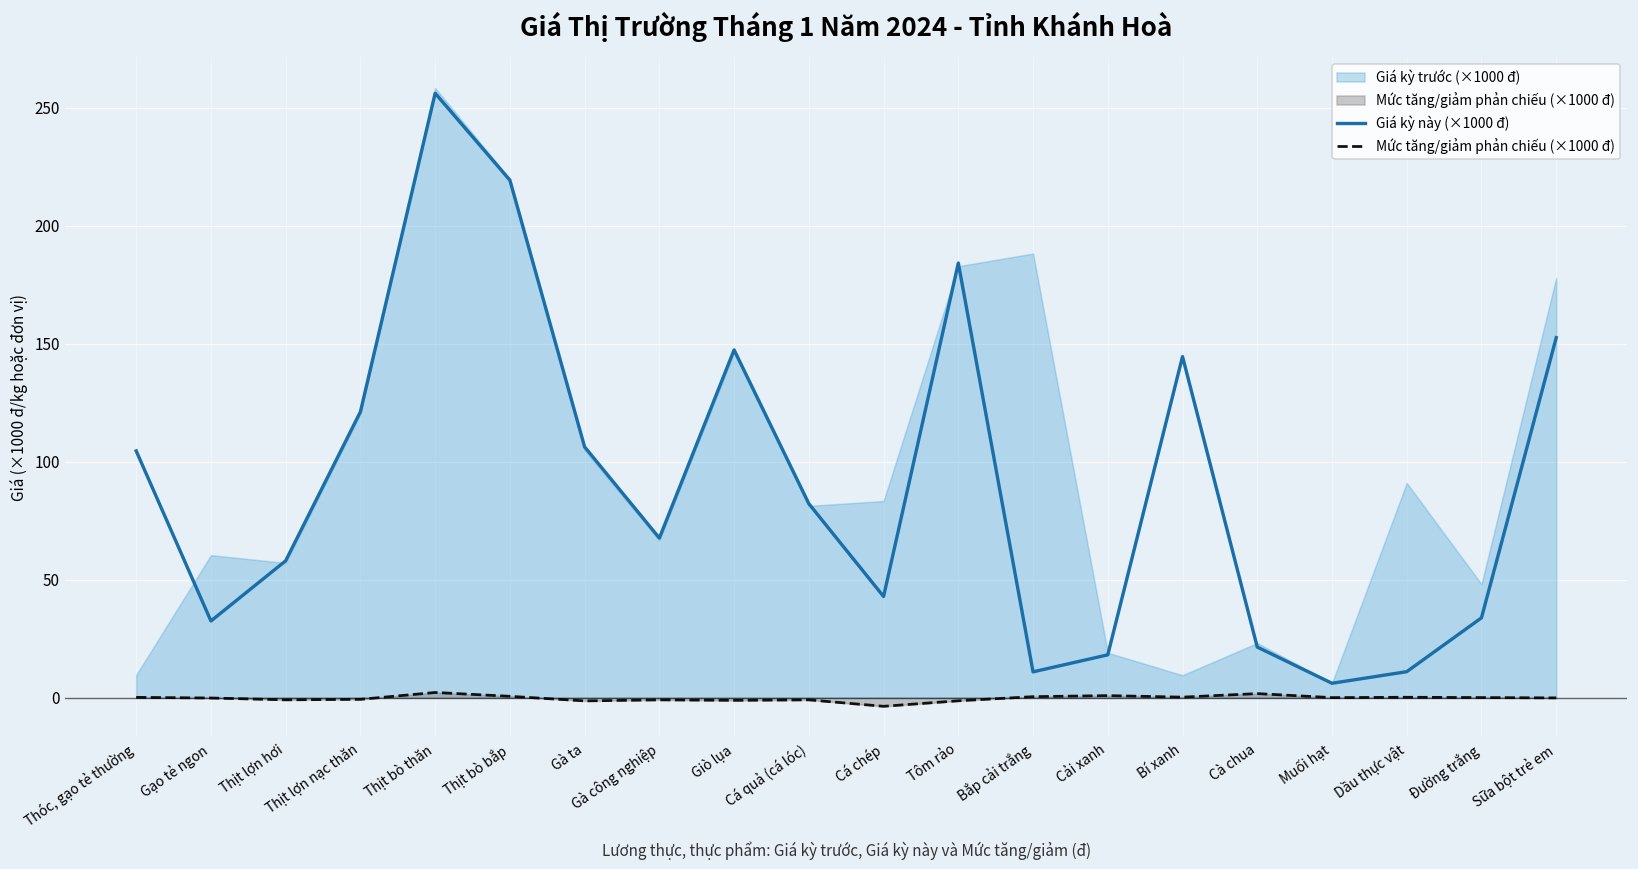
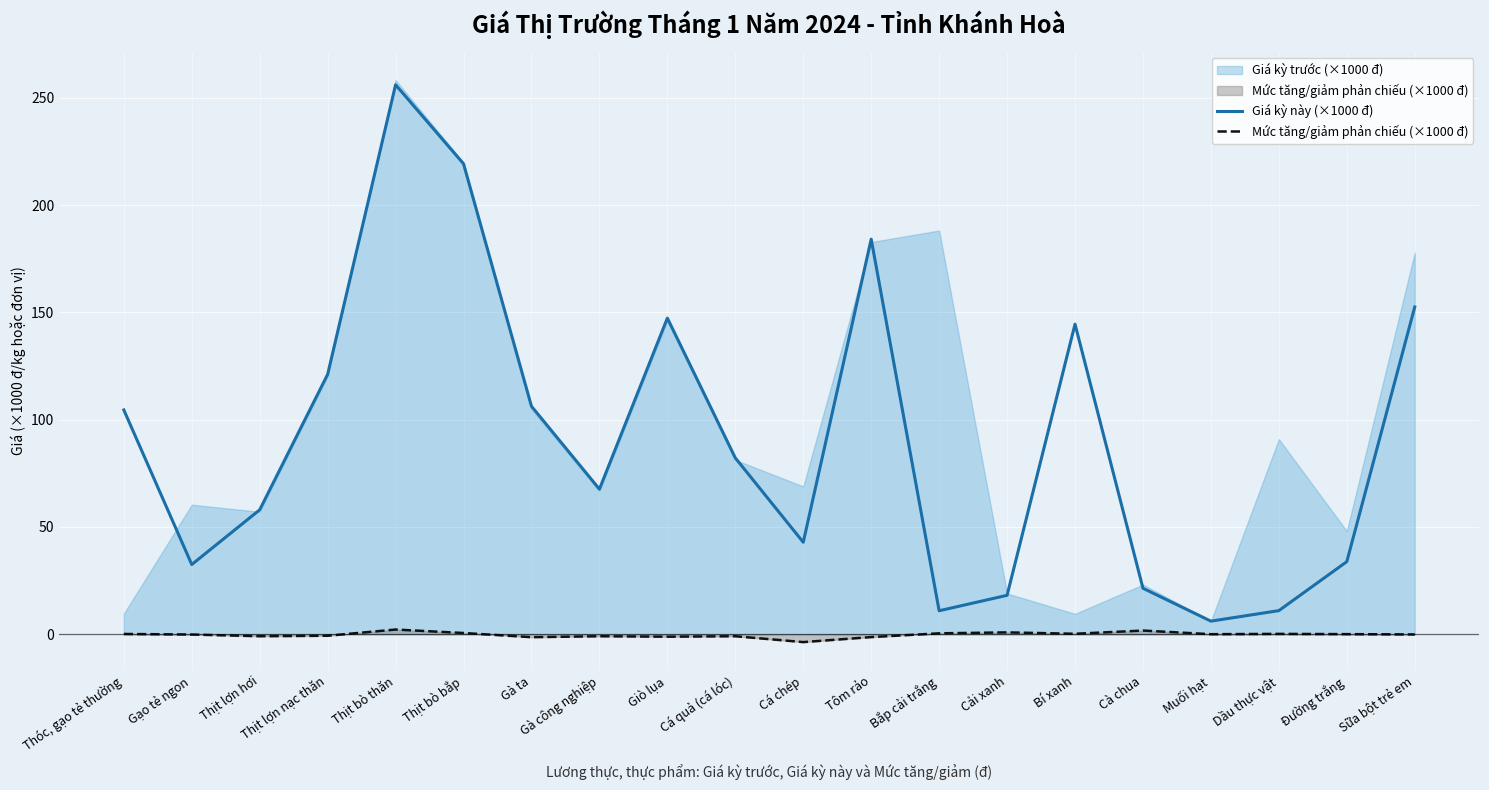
Giá kỳ trước (×1000 đ), Cá chép: 83 -> 69
